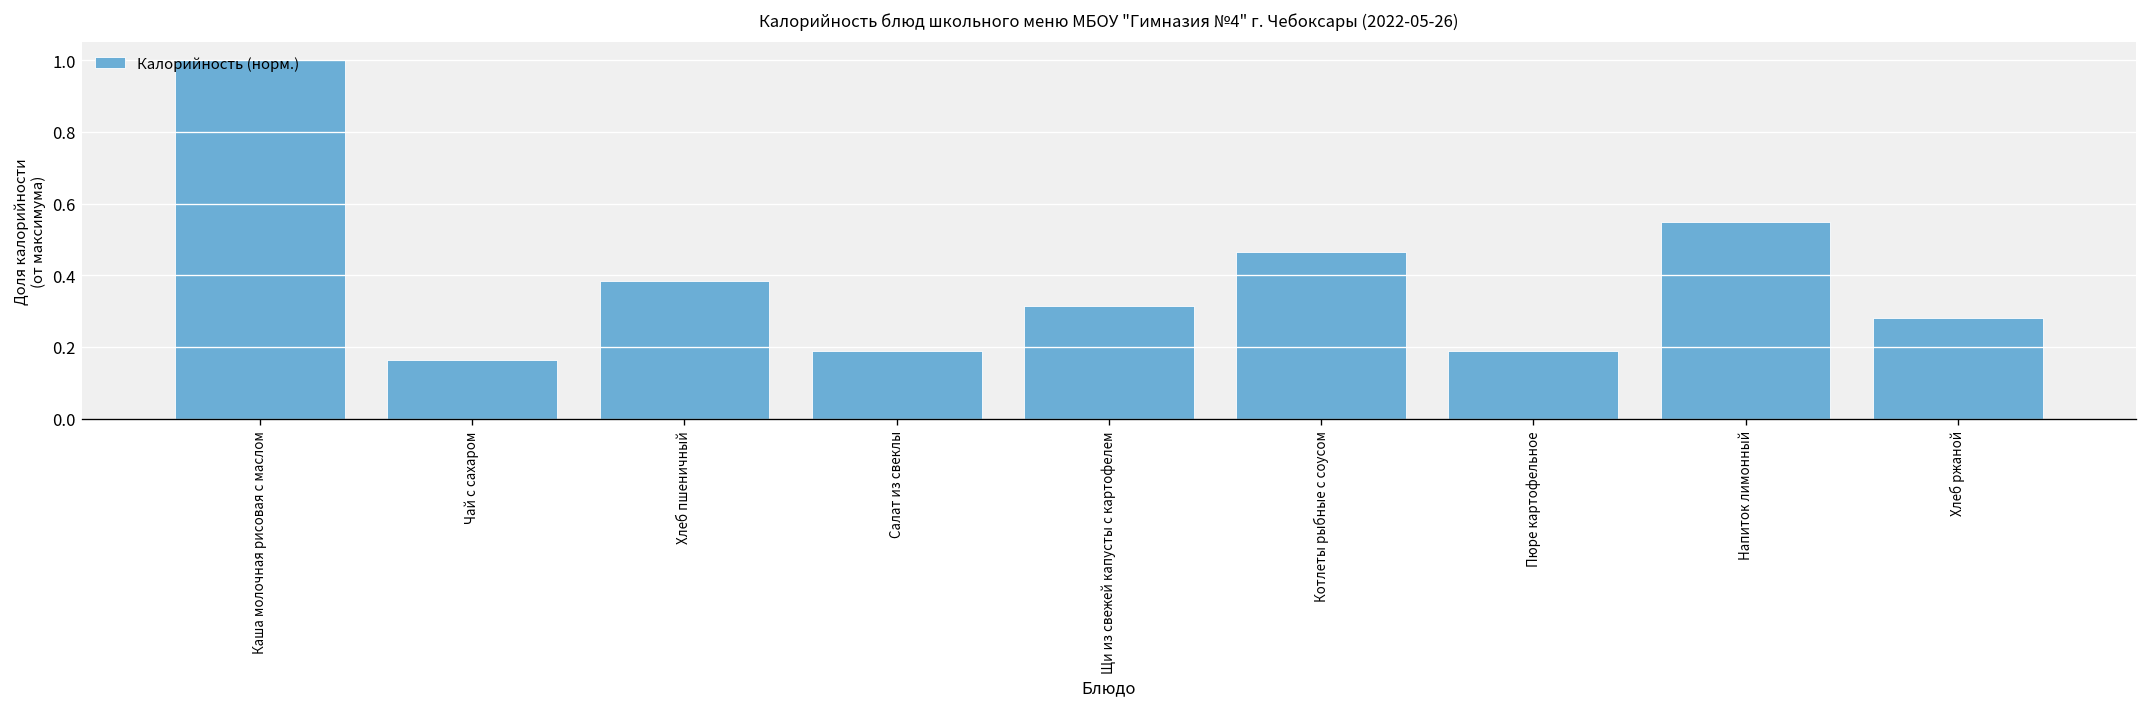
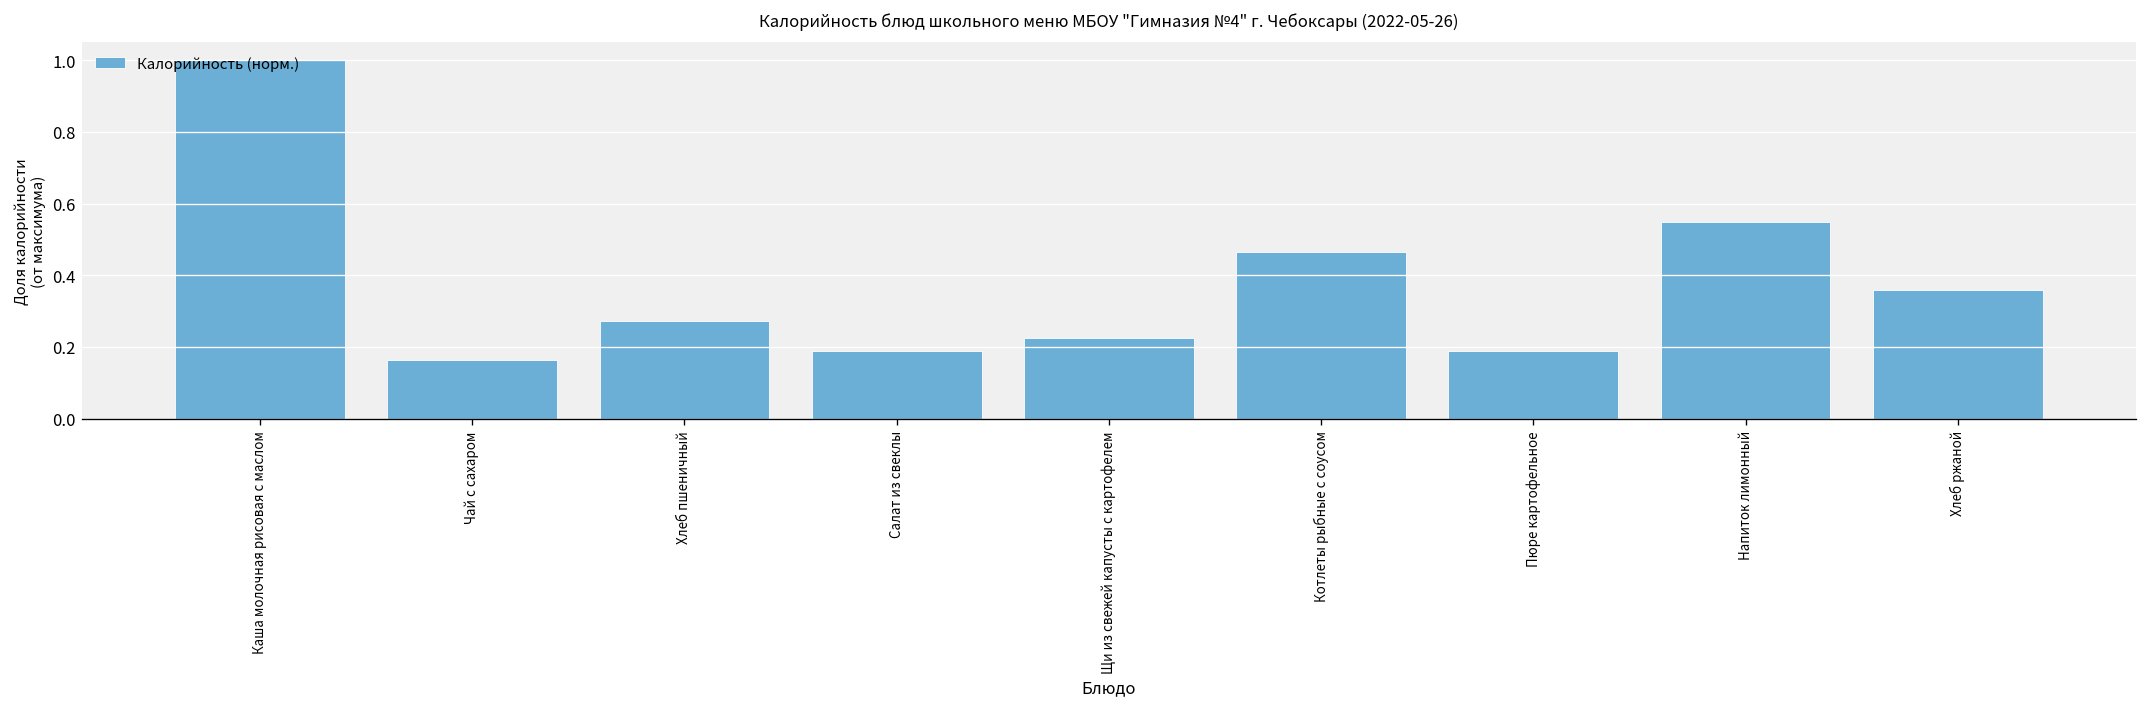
Хлеб пшеничный: 0.38 -> 0.27
Щи из свежей капусты с картофелем: 0.31 -> 0.23
Хлеб ржаной: 0.28 -> 0.36
